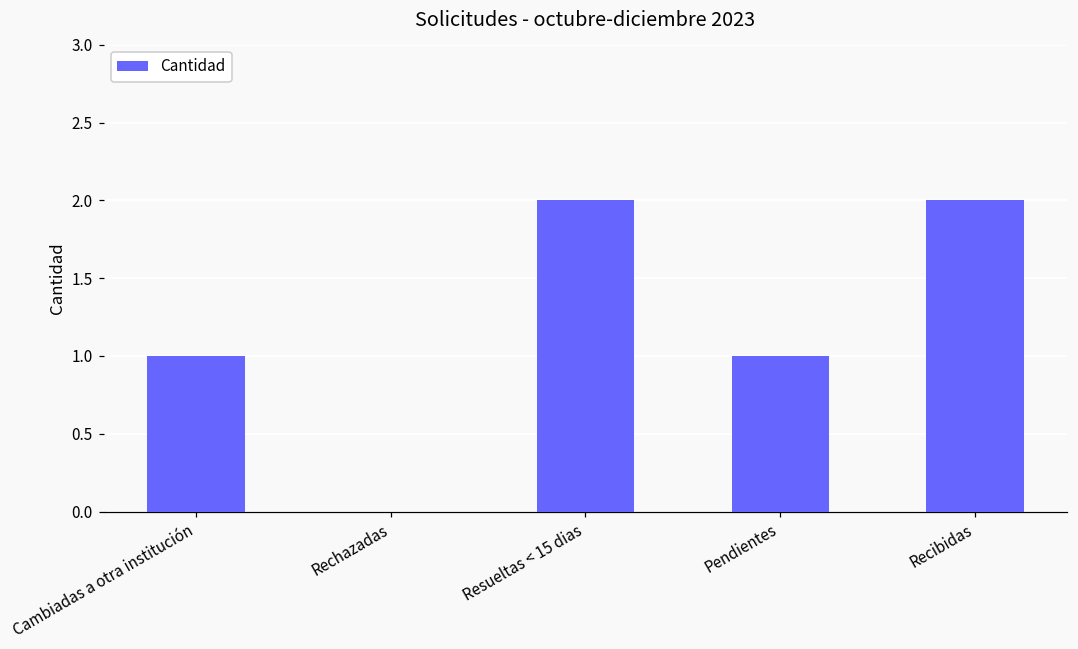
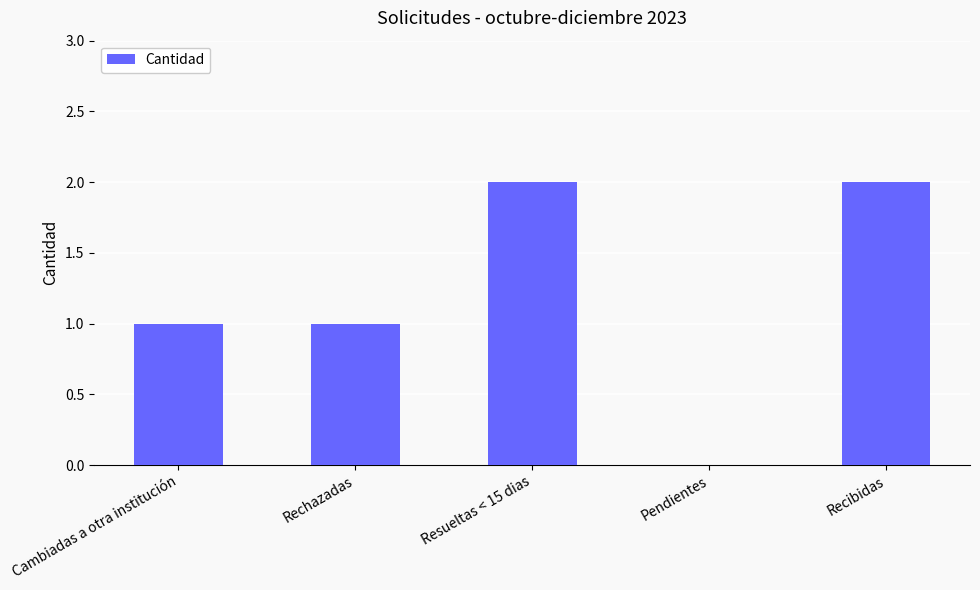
Rechazadas: 0 -> 1
Pendientes: 1 -> 0
